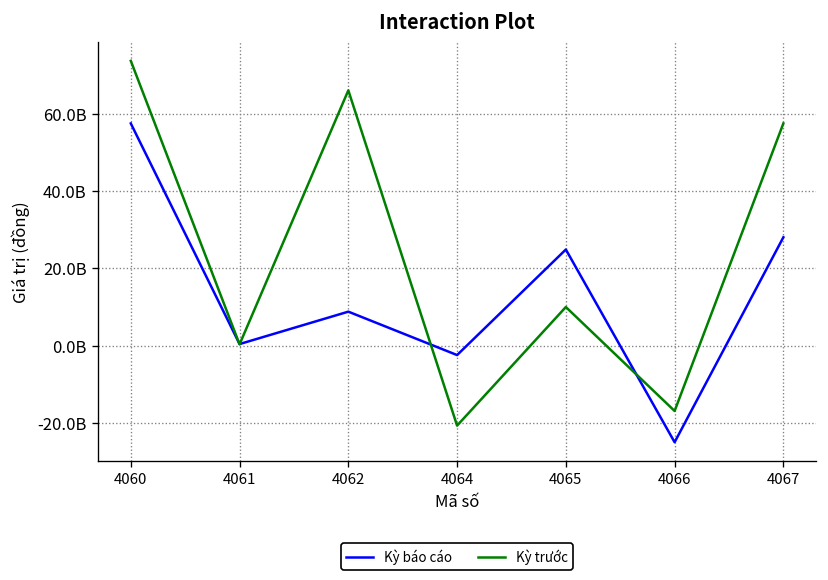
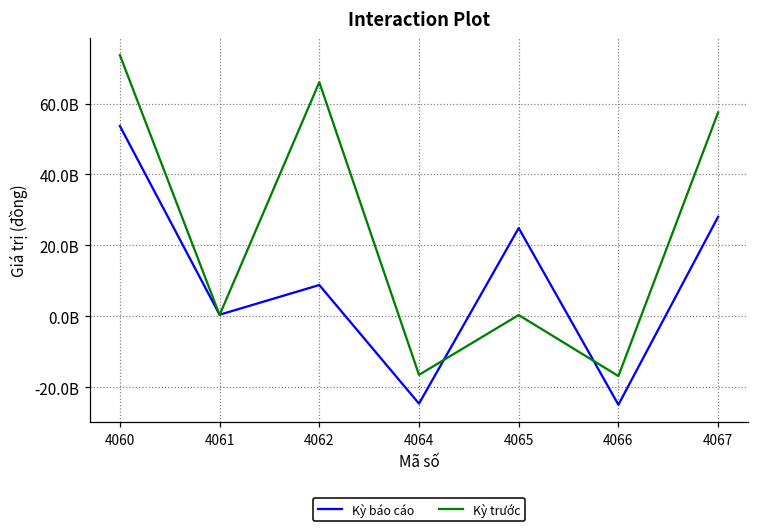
Kỳ báo cáo, 4060: 57000000000 -> 54000000000
Kỳ báo cáo, 4064: -2000000000 -> -25000000000
Kỳ trước, 4064: -21000000000 -> -17000000000
Kỳ trước, 4065: 10000000000 -> 0
